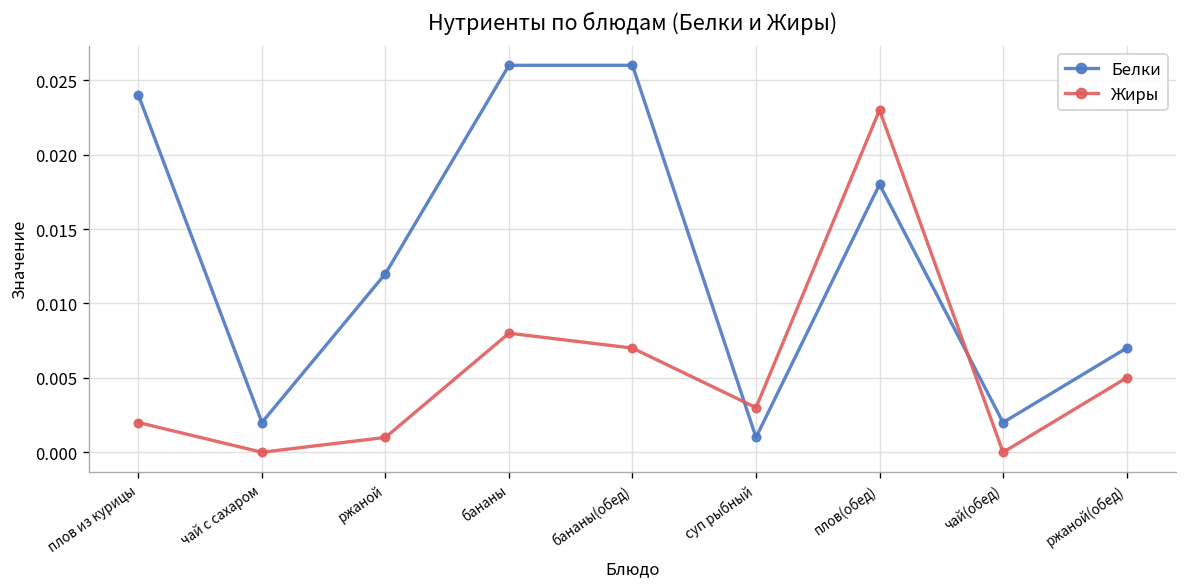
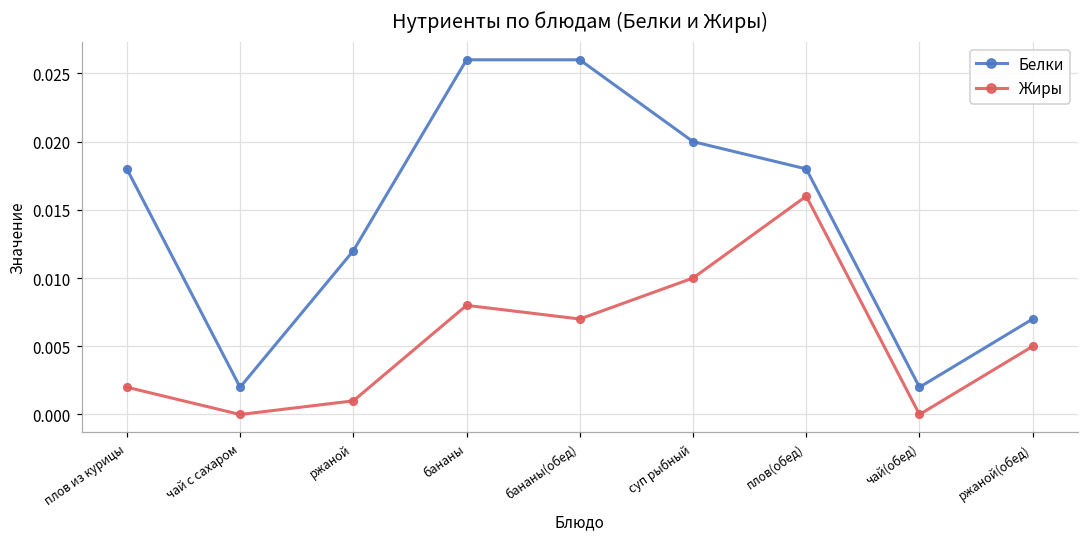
Белки, плов из курицы: 0.024 -> 0.018
Белки, суп рыбный: 0.001 -> 0.020
Жиры, суп рыбный: 0.003 -> 0.010
Жиры, плов(обед): 0.023 -> 0.016
